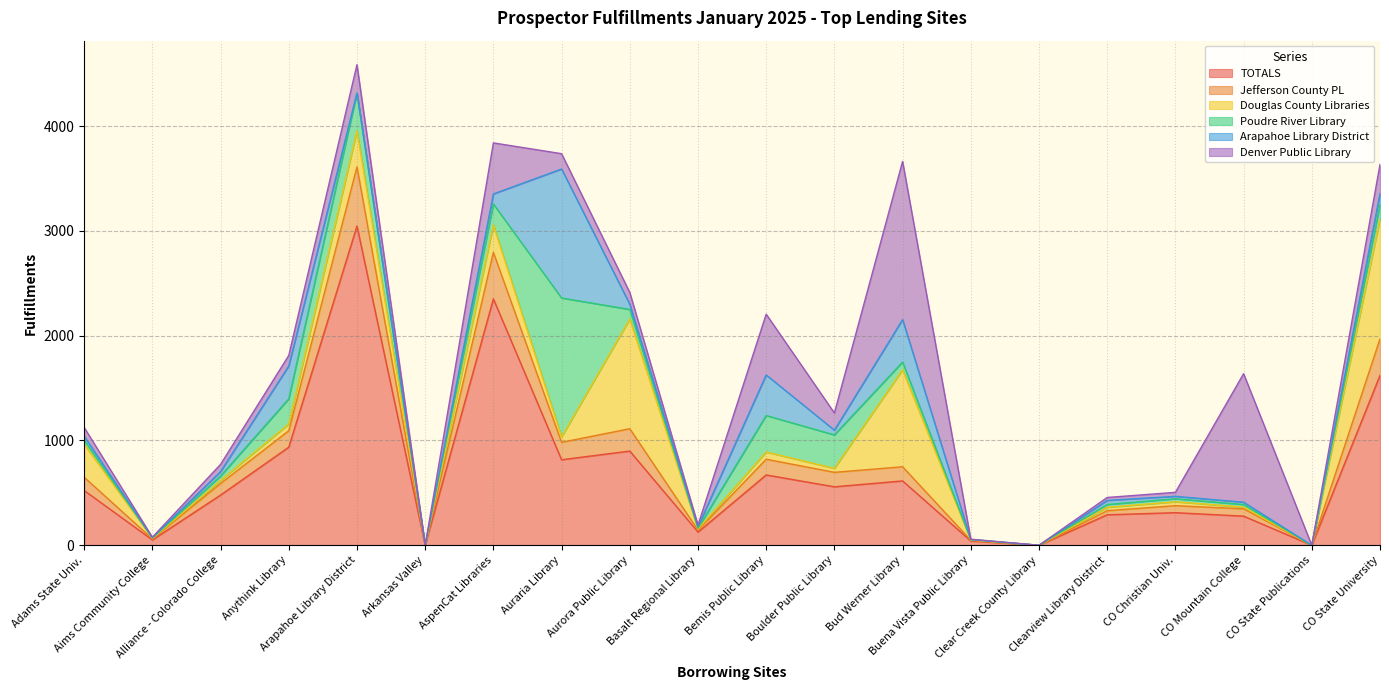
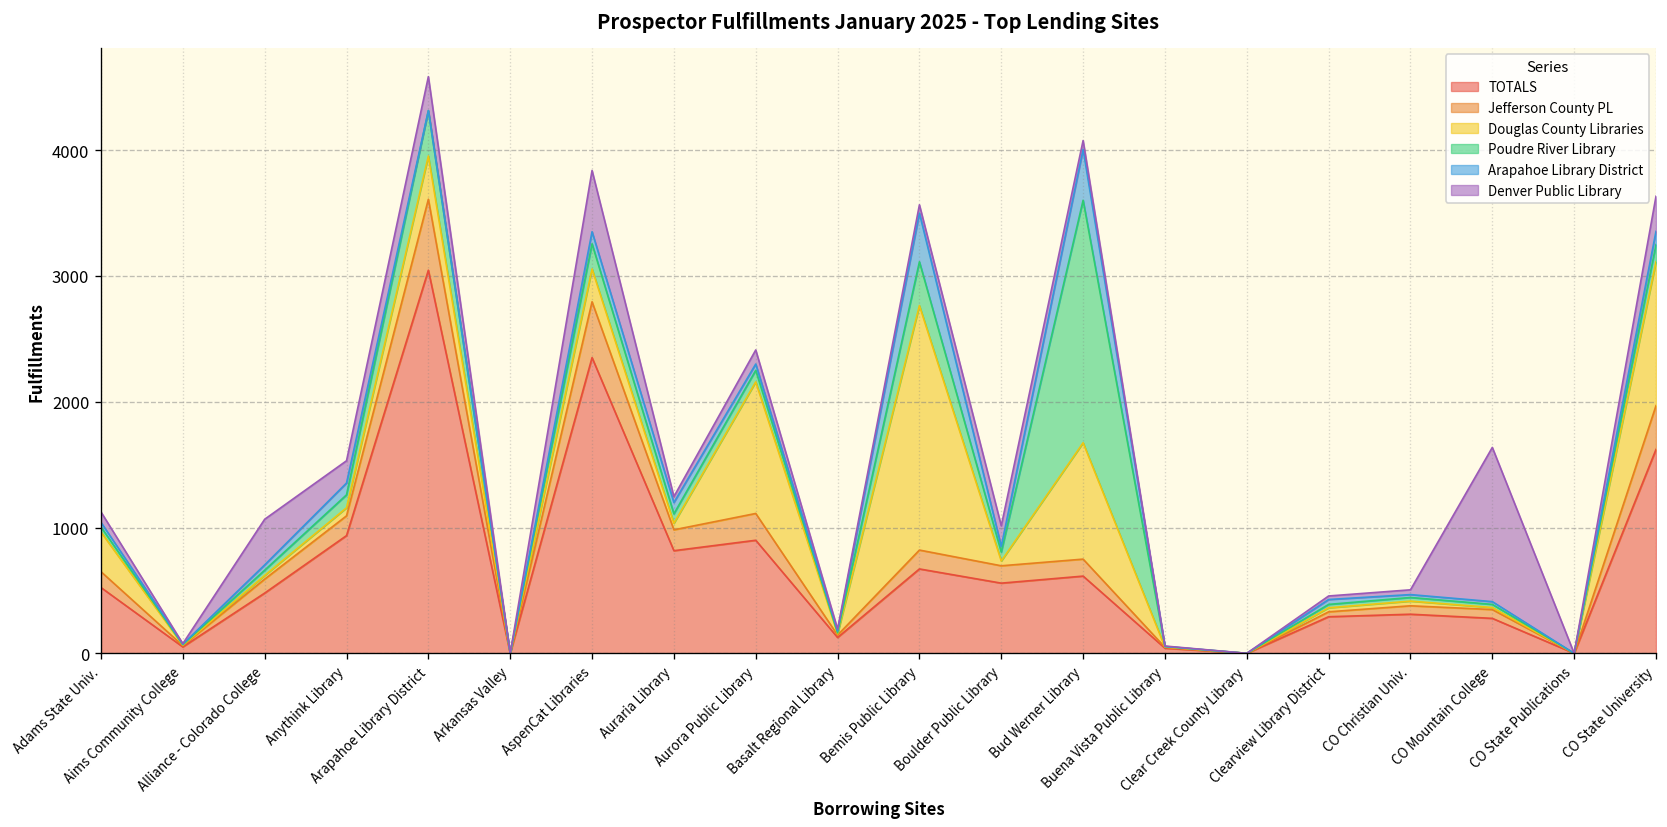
Denver Public Library, Alliance - Colorado College: 70 -> 360
Poudre River Library, Anythink Library: 240 -> 100
Arapahoe Library District, Anythink Library: 310 -> 90
Denver Public Library, Anythink Library: 100 -> 180
Poudre River Library, Auraria Library: 1330 -> 80
Arapahoe Library District, Auraria Library: 1230 -> 90
Denver Public Library, Auraria Library: 150 -> 50
Douglas County Libraries, Bemis Public Library: 70 -> 1940
Denver Public Library, Bemis Public Library: 580 -> 70
Poudre River Library, Boulder Public Library: 320 -> 70
Poudre River Library, Bud Werner Library: 70 -> 1930
Denver Public Library, Bud Werner Library: 1510 -> 70
